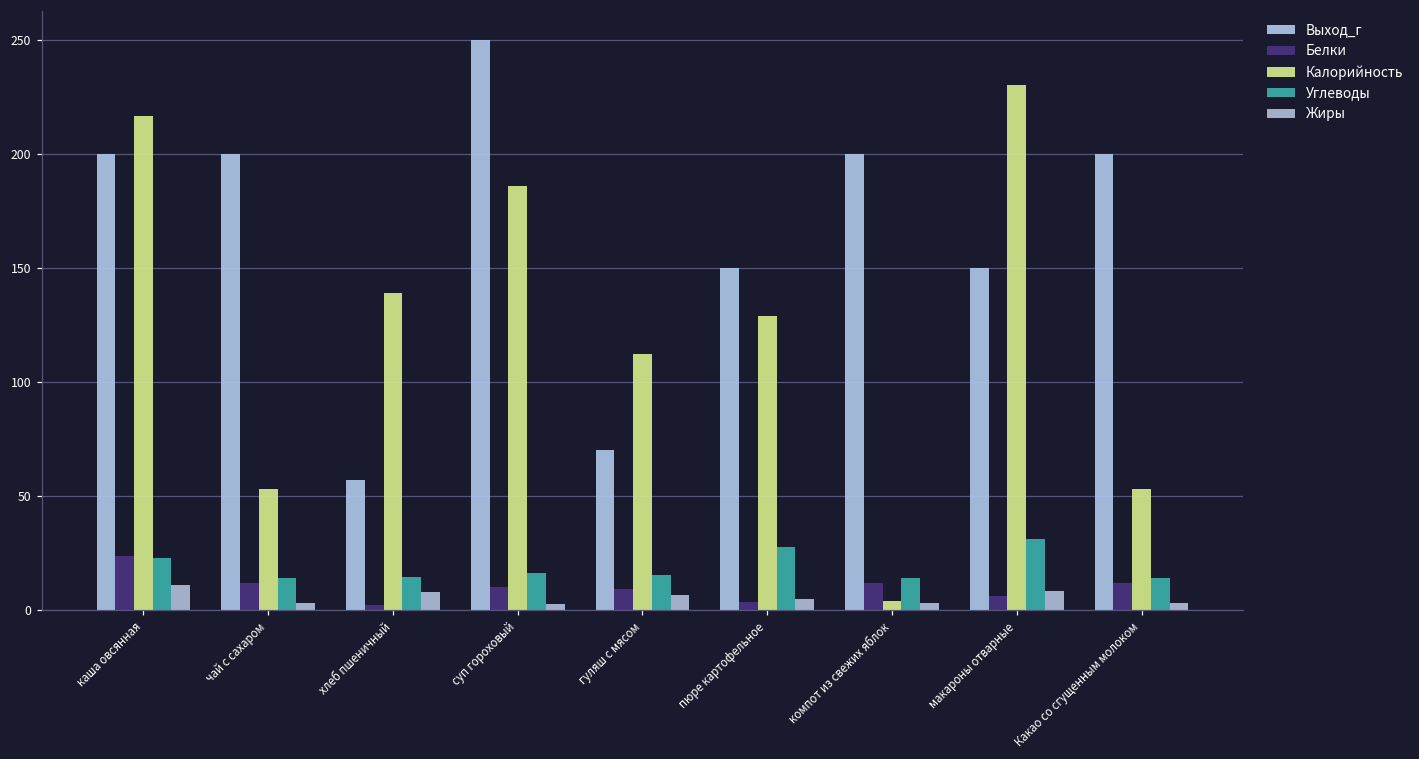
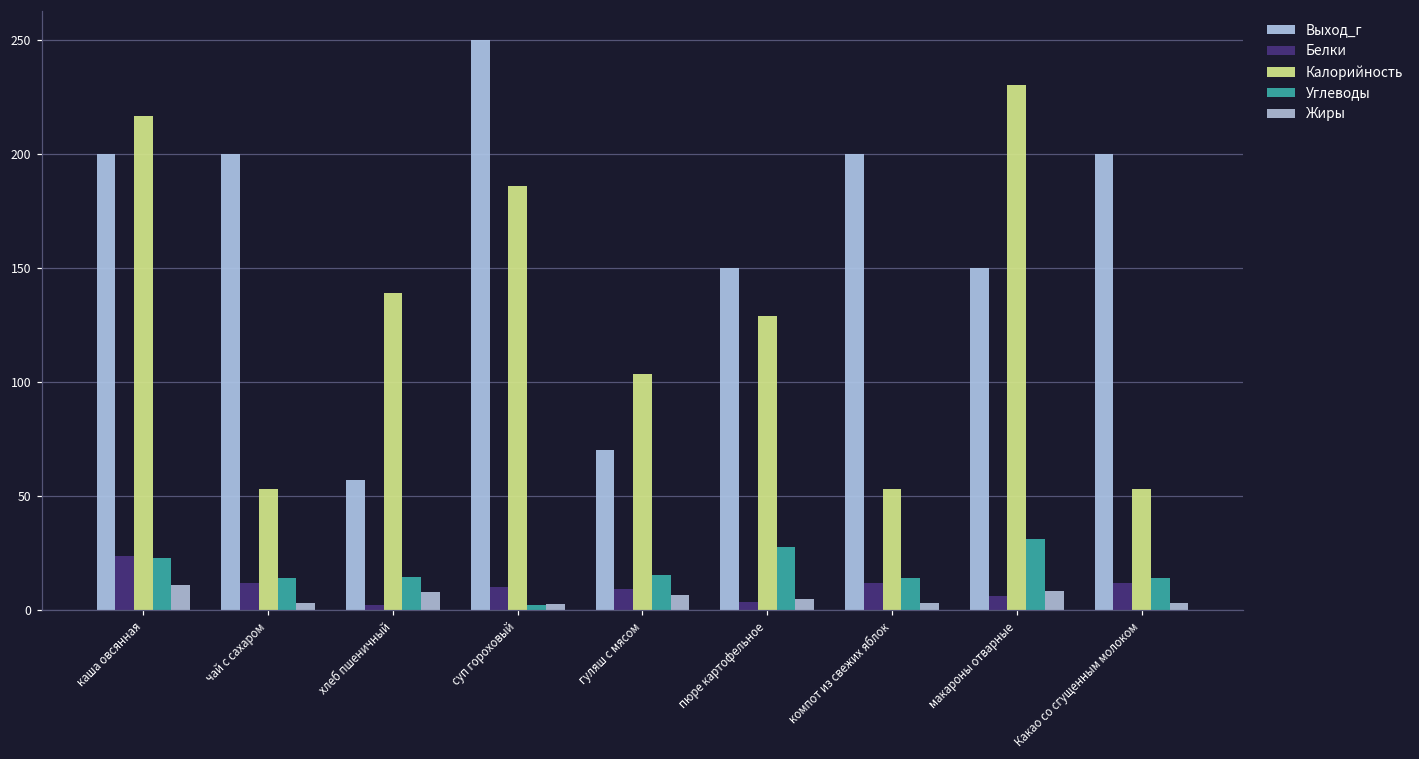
Углеводы, суп гороховый: 16 -> 2
Калорийность, гуляш с мясом: 112 -> 103
Калорийность, компот из свежих яблок: 4 -> 53
